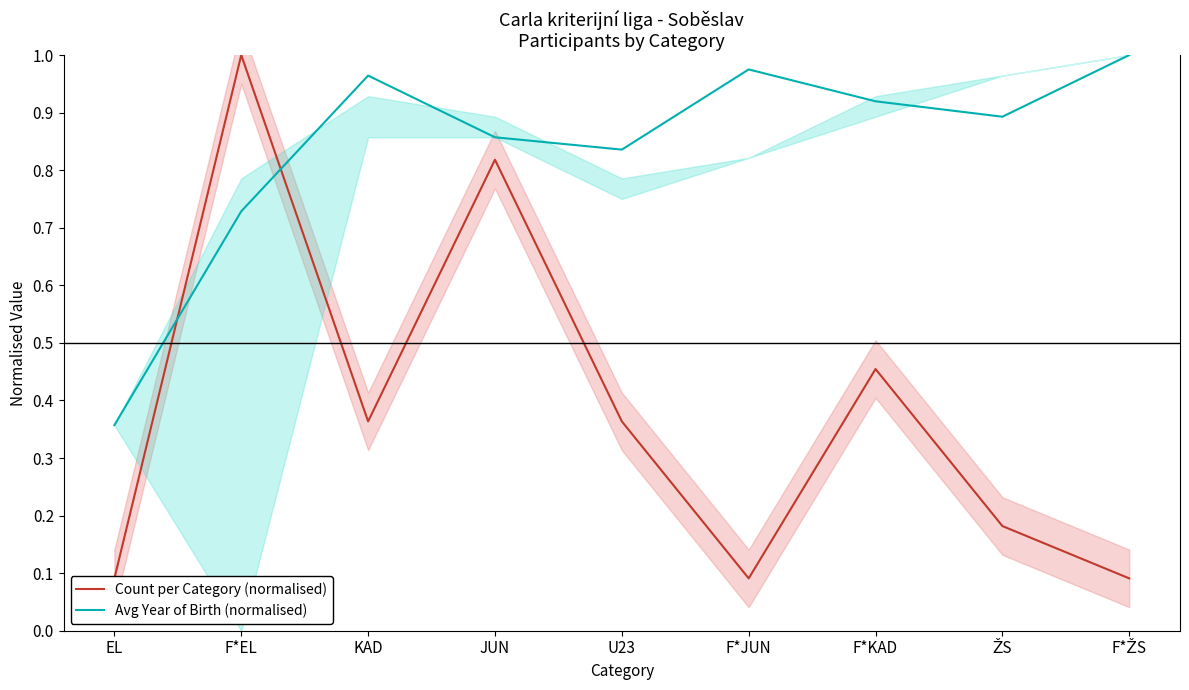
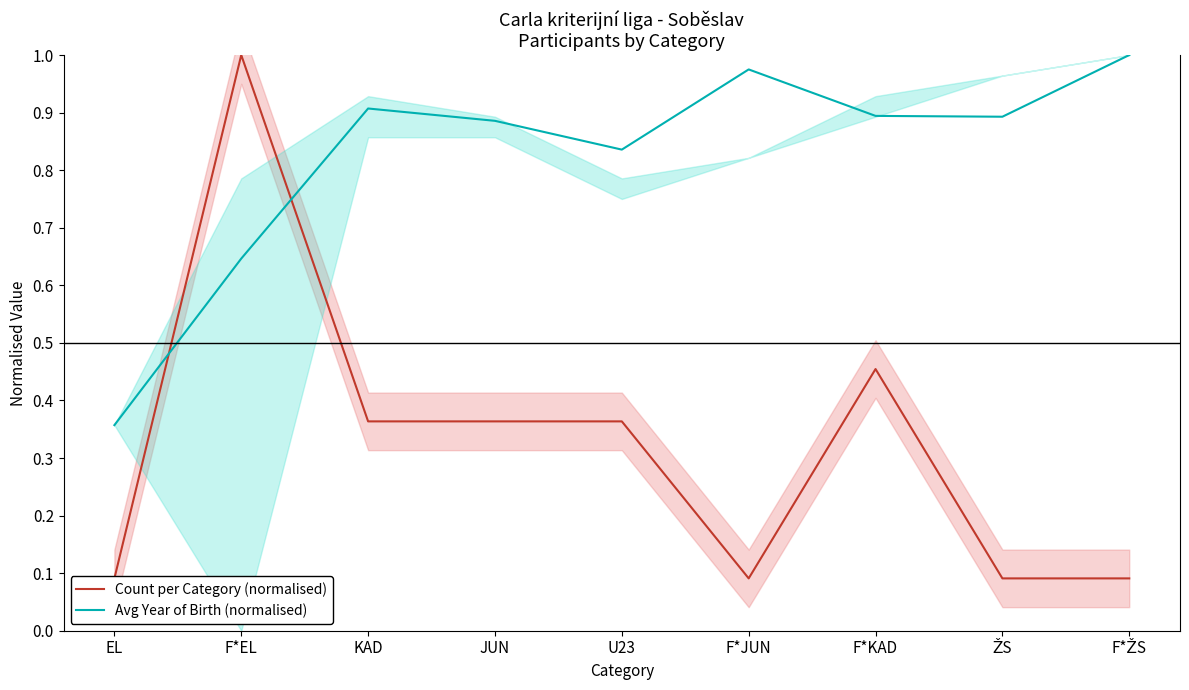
Avg Year of Birth (normalised), F*EL: 0.73 -> 0.65
Avg Year of Birth (normalised), KAD: 0.96 -> 0.91
Count per Category (normalised), JUN: 0.82 -> 0.36
Avg Year of Birth (normalised), JUN: 0.86 -> 0.89
Avg Year of Birth (normalised), F*KAD: 0.92 -> 0.89
Count per Category (normalised), ŽS: 0.18 -> 0.09
